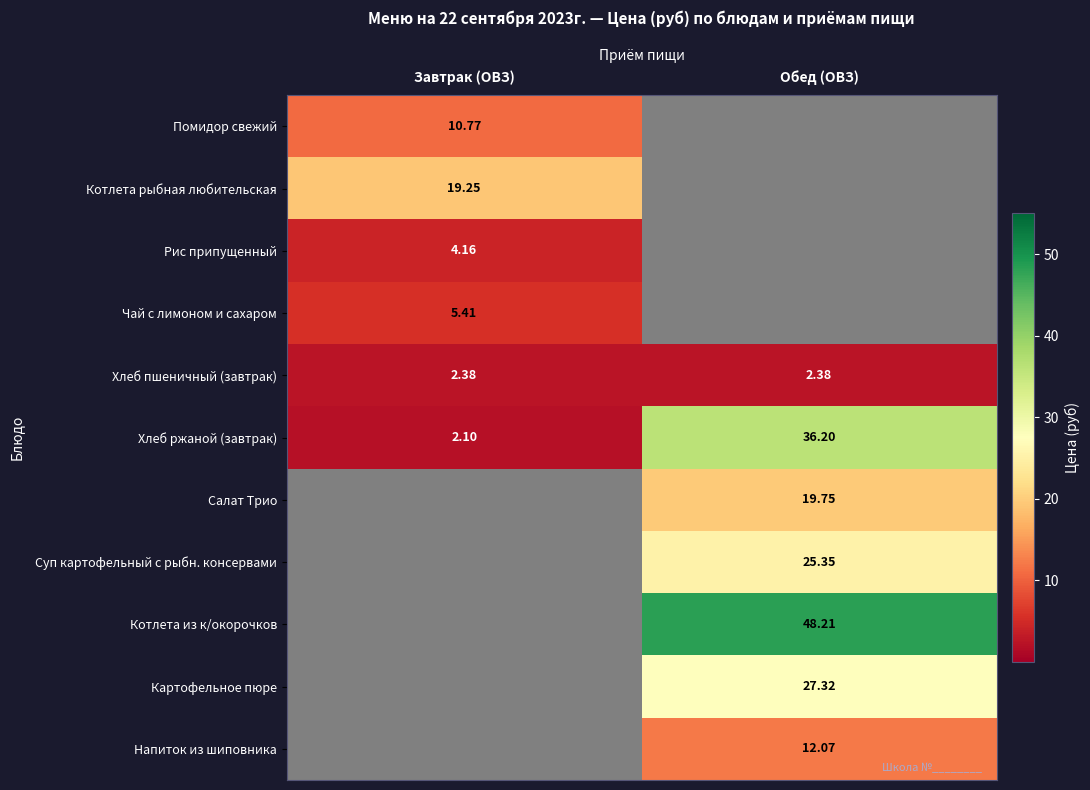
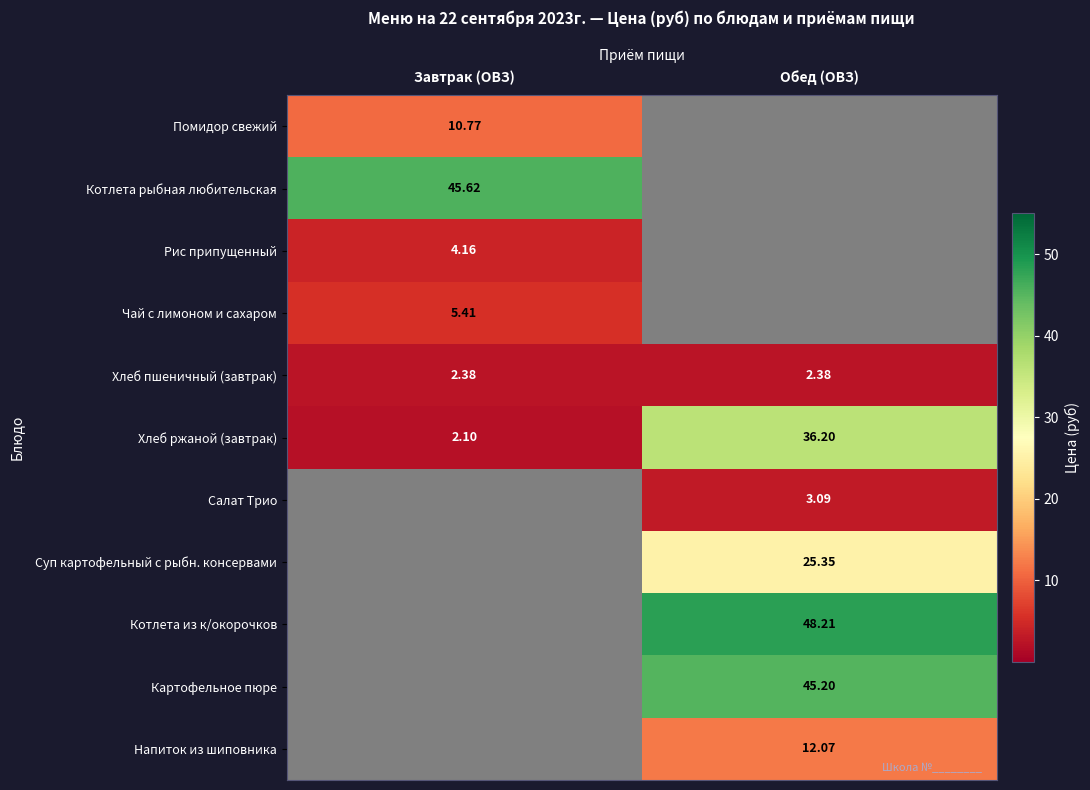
Котлета рыбная любительская, Завтрак (ОВЗ): 19.25 -> 45.62
Салат Трио, Обед (ОВЗ): 19.75 -> 3.09
Картофельное пюре, Обед (ОВЗ): 27.32 -> 45.20
